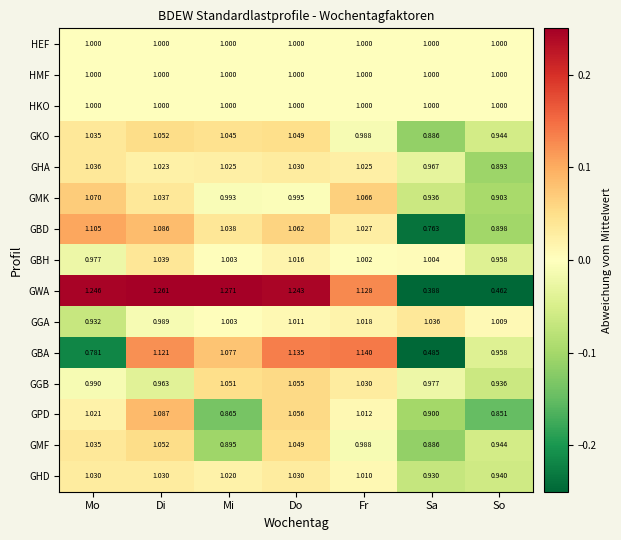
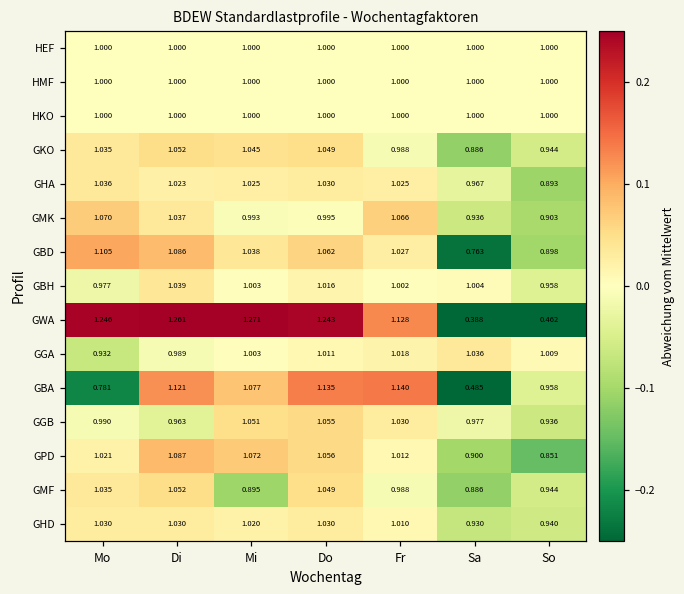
GPD, Mi: 0.865 -> 1.072
